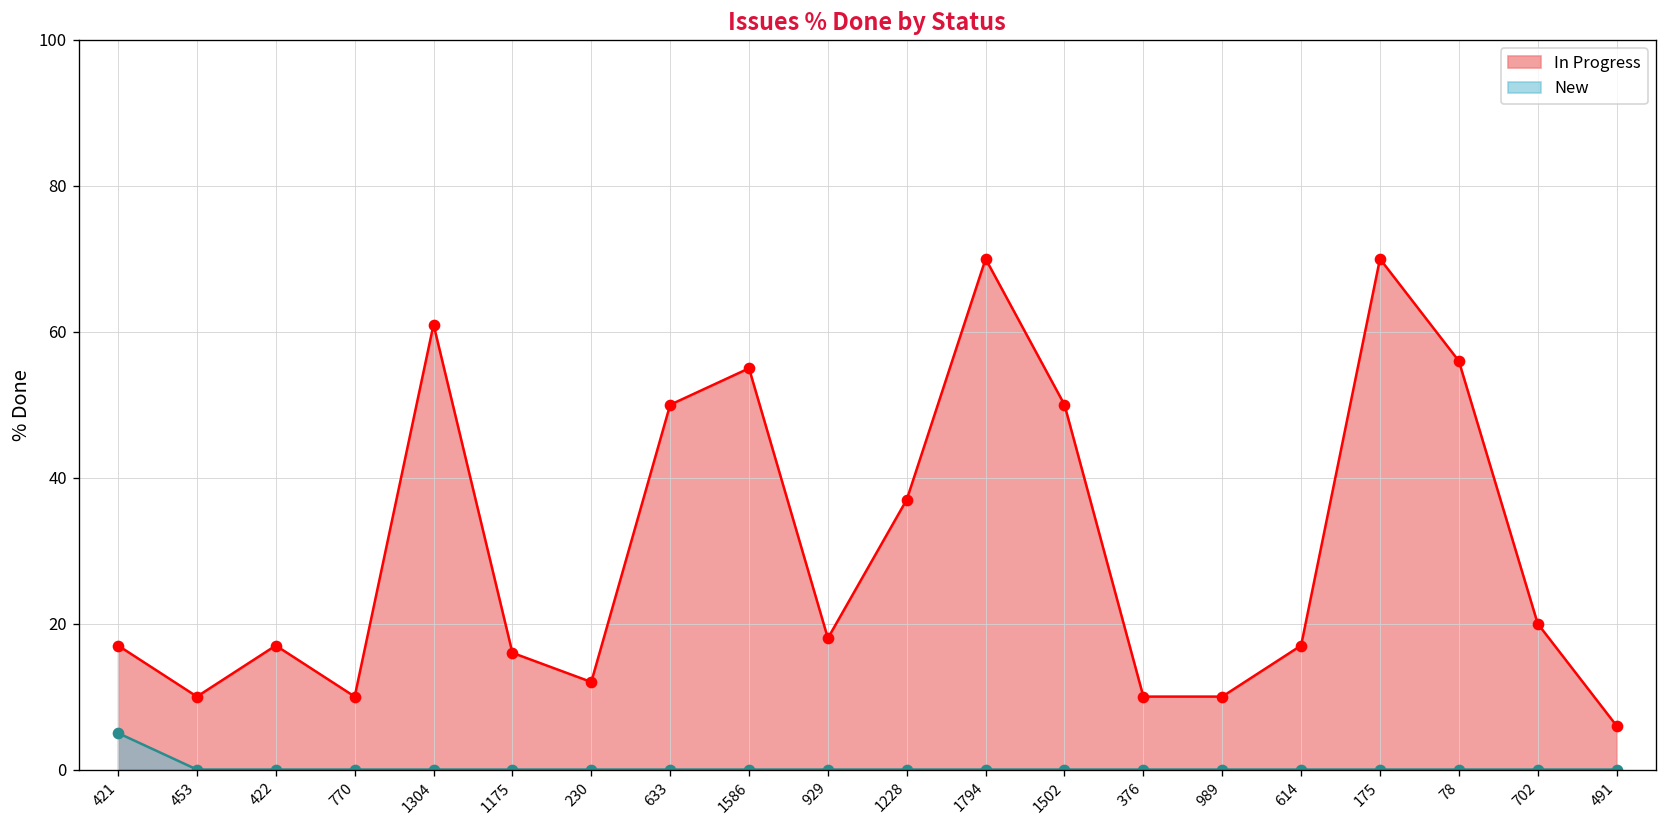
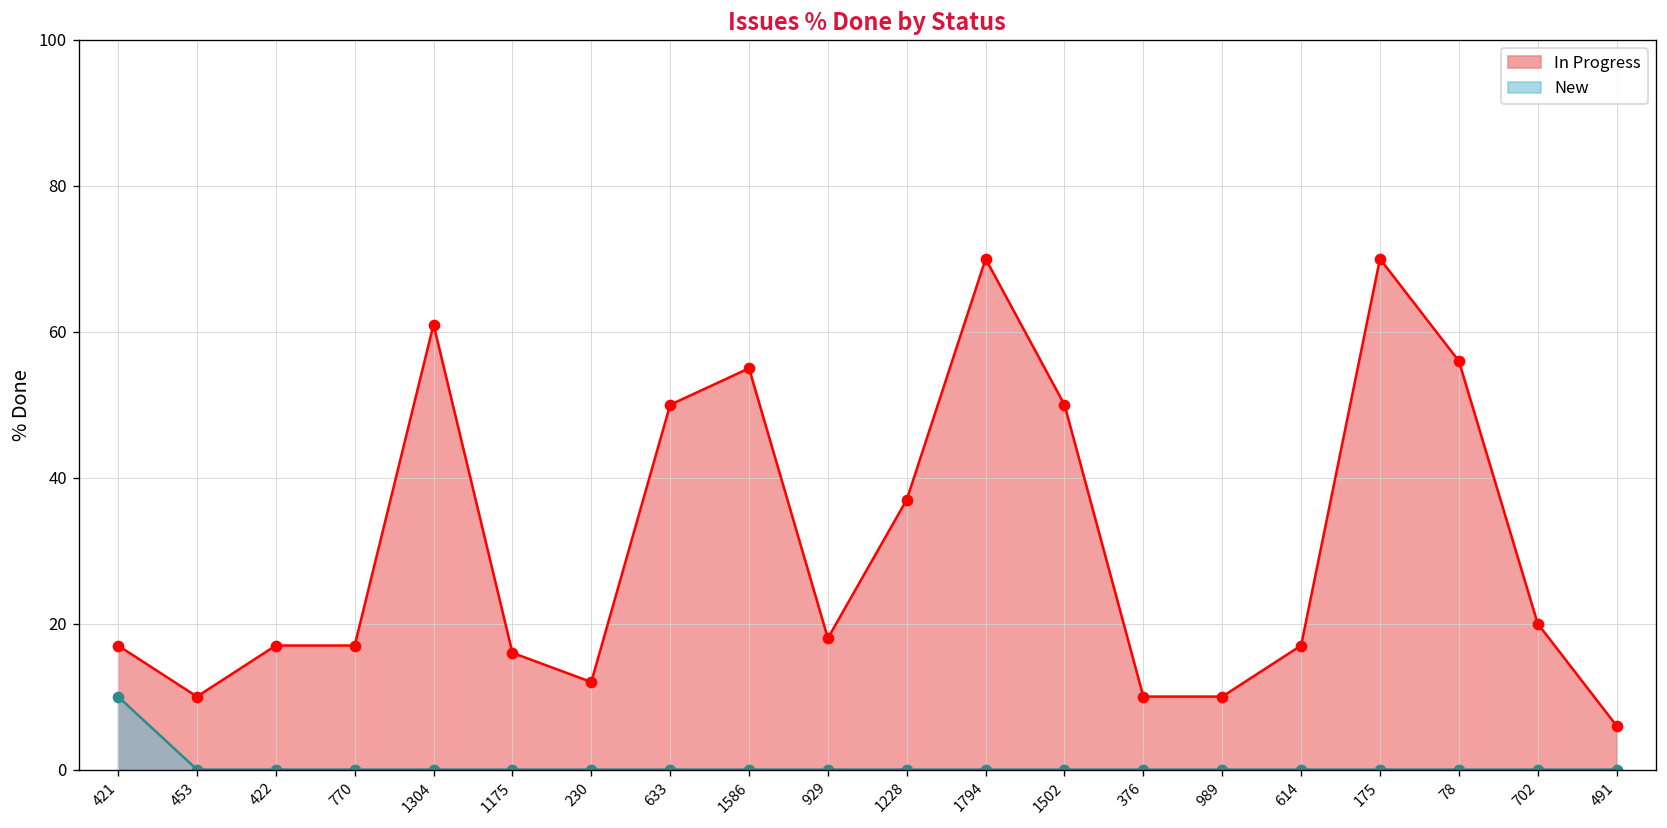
New, 421: 5 -> 10
In Progress, 770: 10 -> 17
